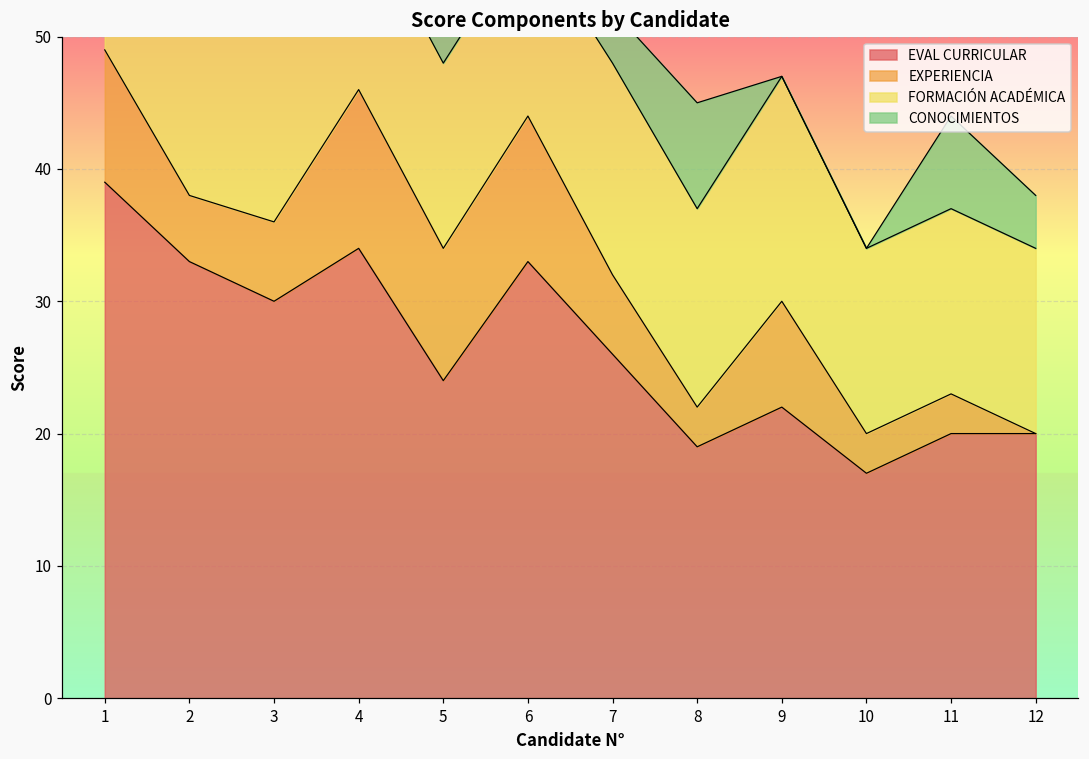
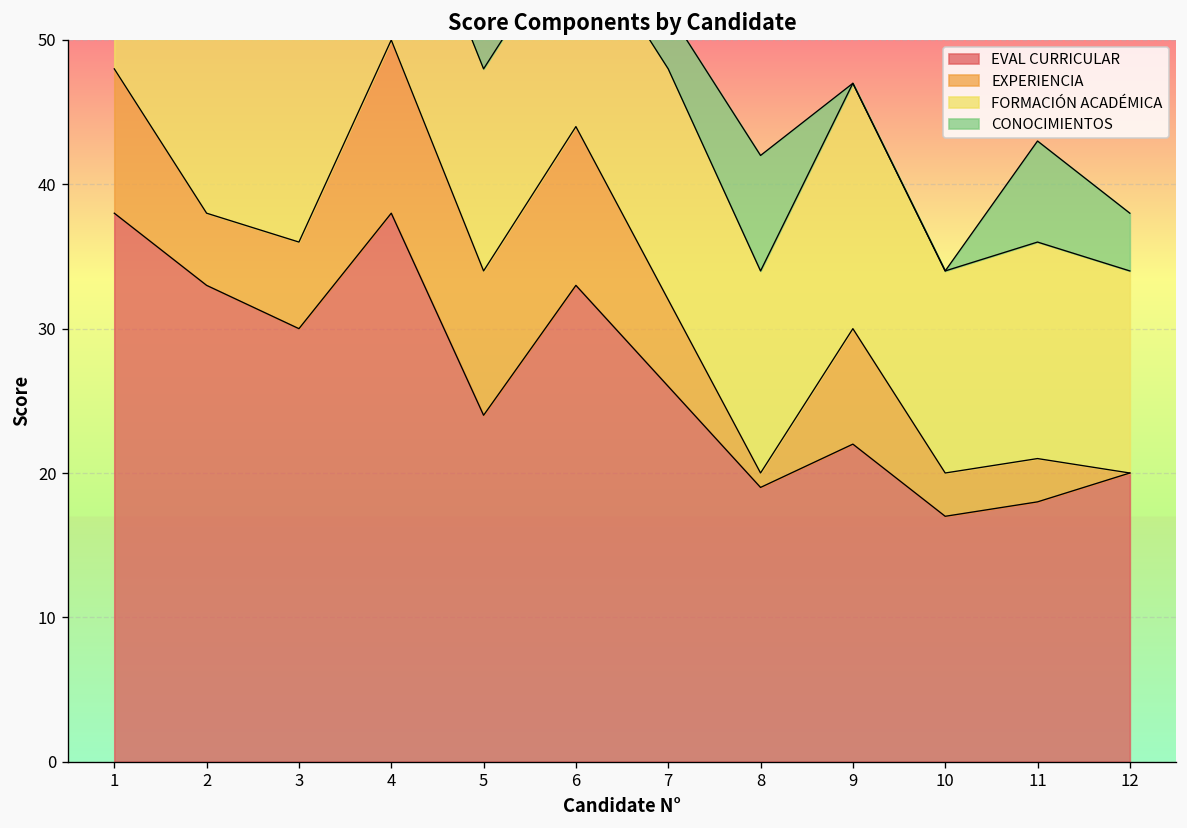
EVAL CURRICULAR, 1: 39 -> 38
EVAL CURRICULAR, 4: 34 -> 38
EXPERIENCIA, 8: 3 -> 1
FORMACIÓN ACADÉMICA, 8: 15 -> 14
EVAL CURRICULAR, 11: 20 -> 18
FORMACIÓN ACADÉMICA, 11: 14 -> 15
